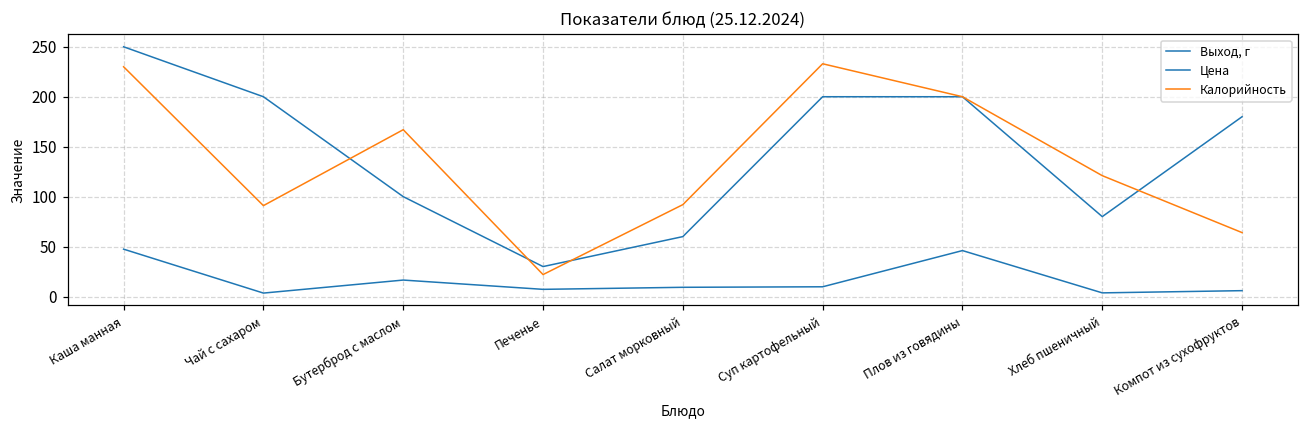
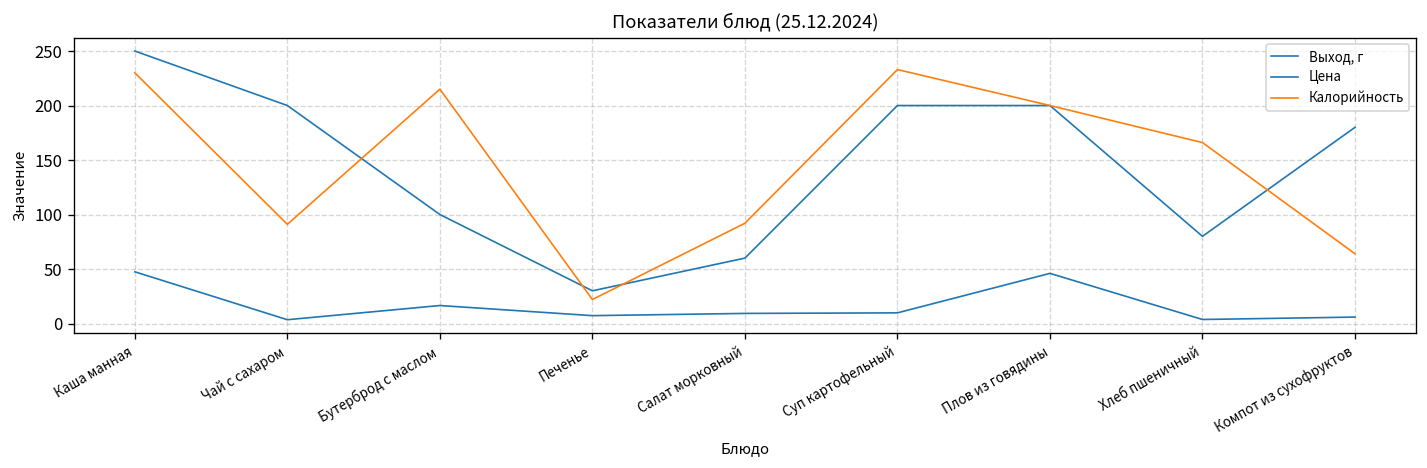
Калорийность, Бутерброд с маслом: 170 -> 220
Калорийность, Хлеб пшеничный: 120 -> 170
